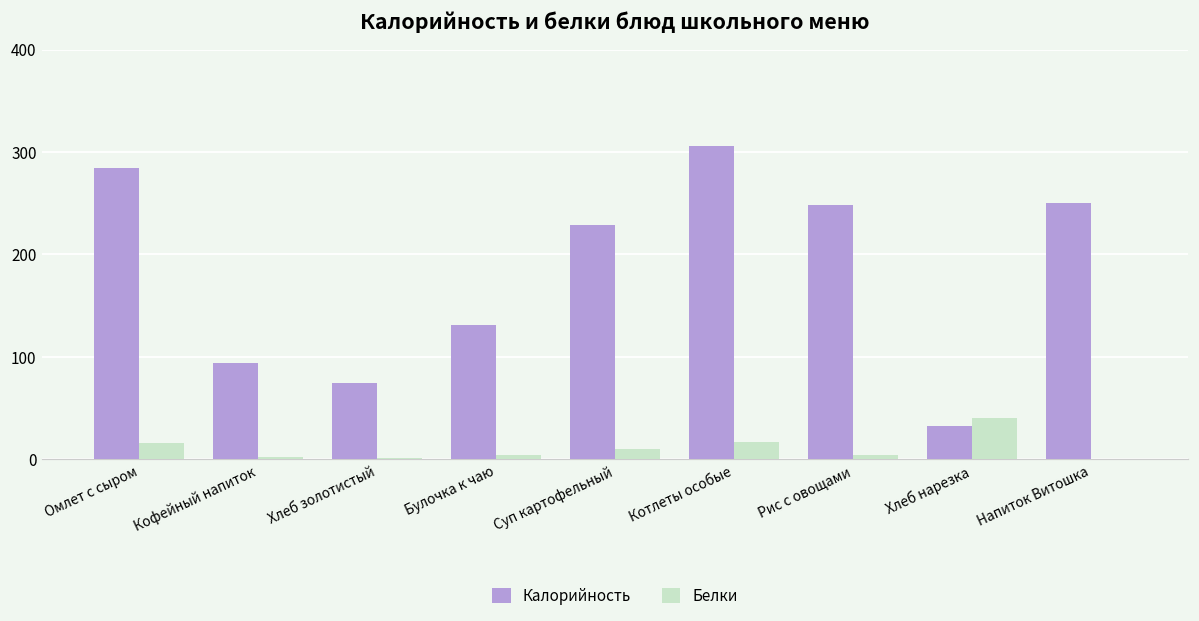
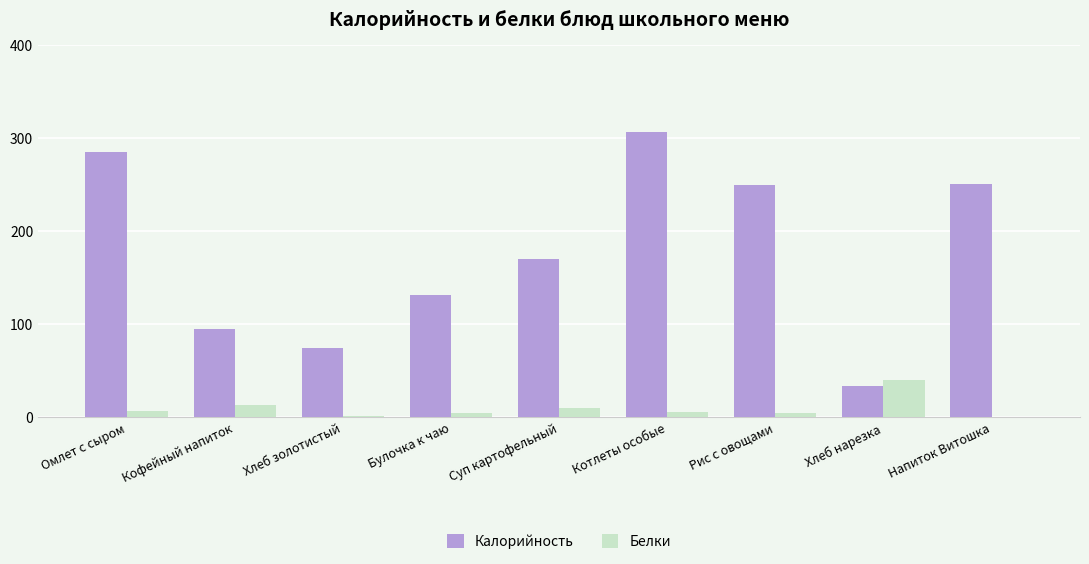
Белки, Омлет с сыром: 20 -> 10
Белки, Кофейный напиток: 0 -> 10
Калорийность, Суп картофельный: 230 -> 170
Белки, Котлеты особые: 20 -> 10
